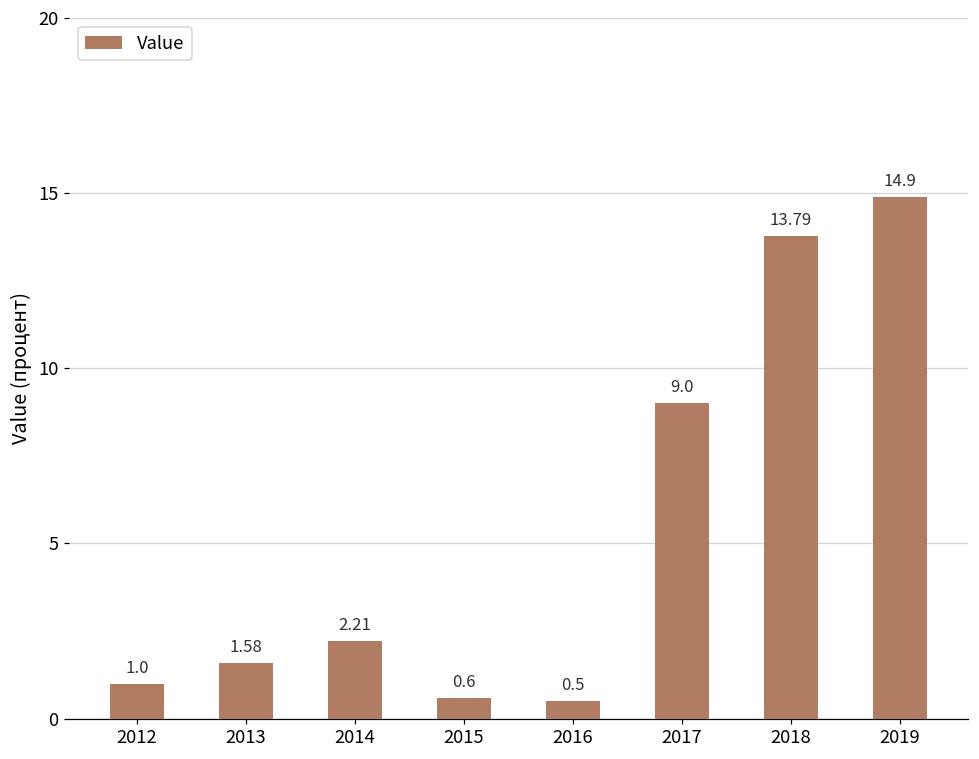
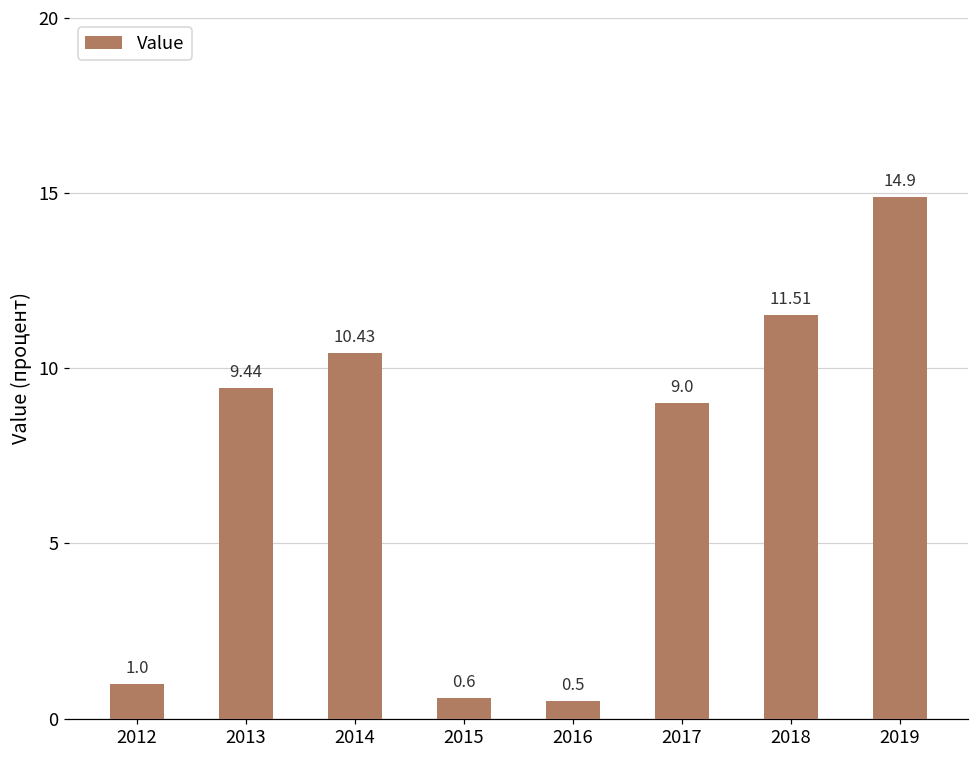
2013: 1.58 -> 9.44
2014: 2.21 -> 10.43
2018: 13.79 -> 11.51
